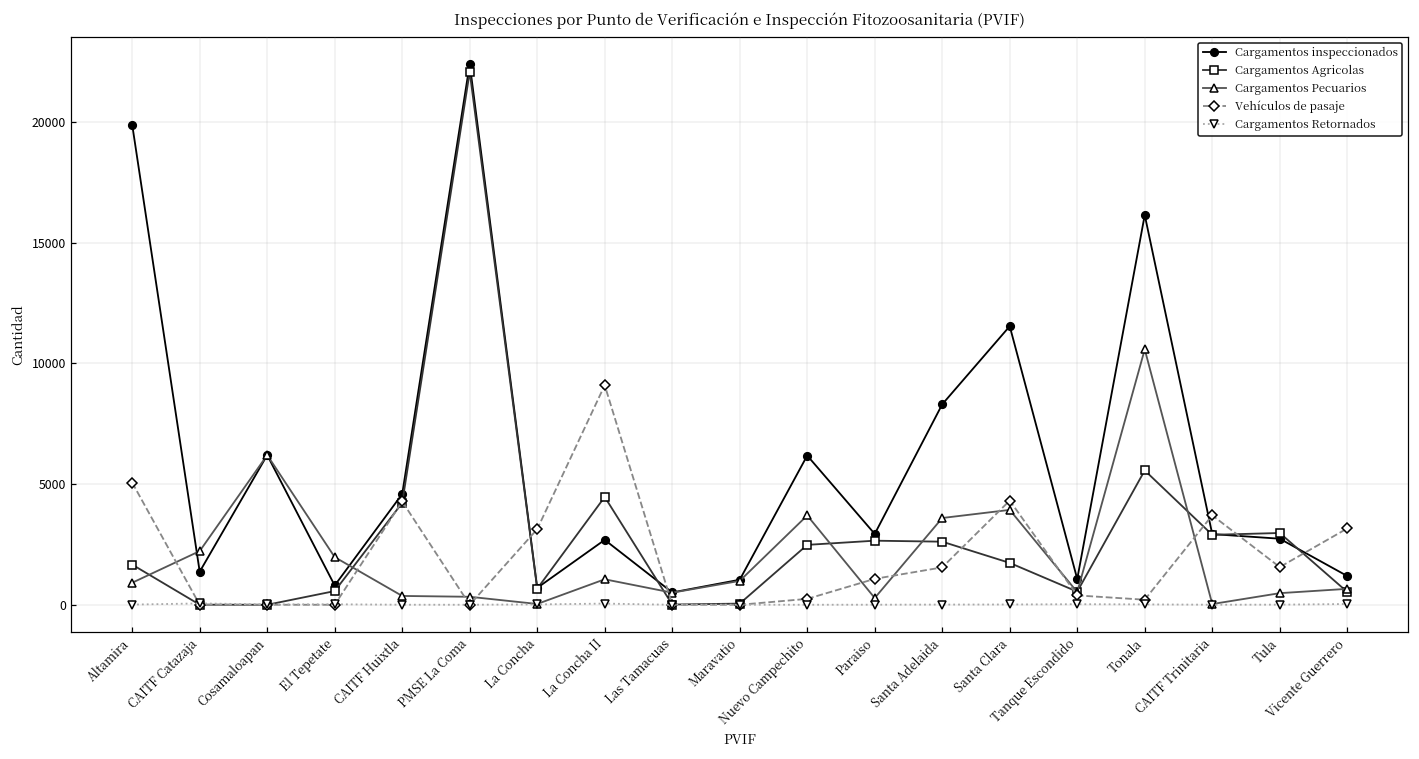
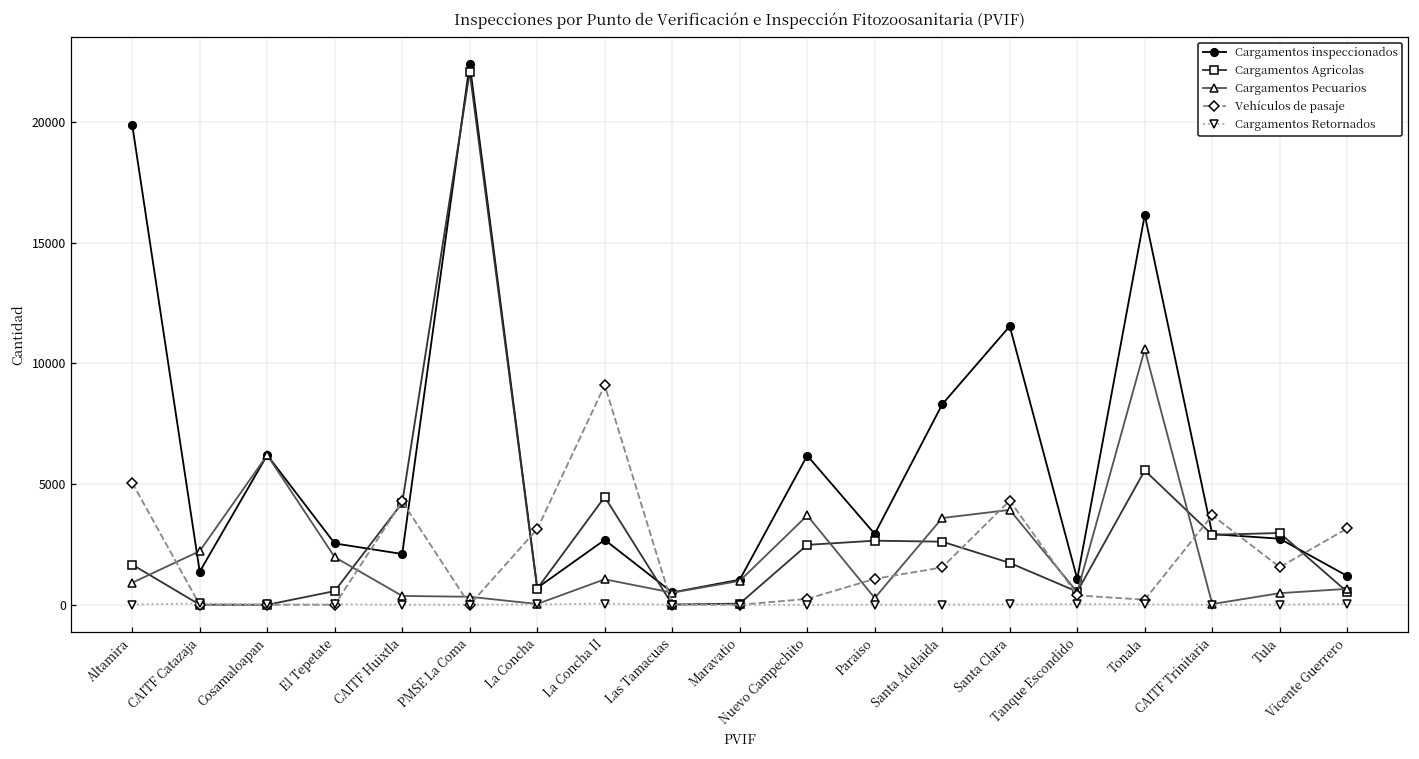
Cargamentos inspeccionados, El Tepetate: 800 -> 2500
Cargamentos inspeccionados, CAITF Huixtla: 4600 -> 2100
